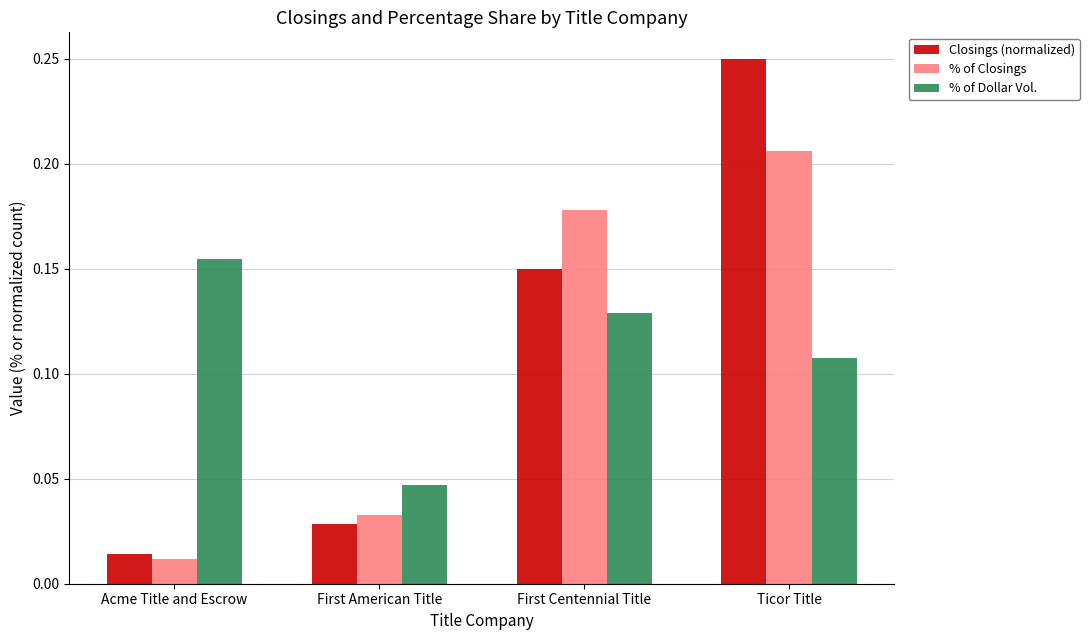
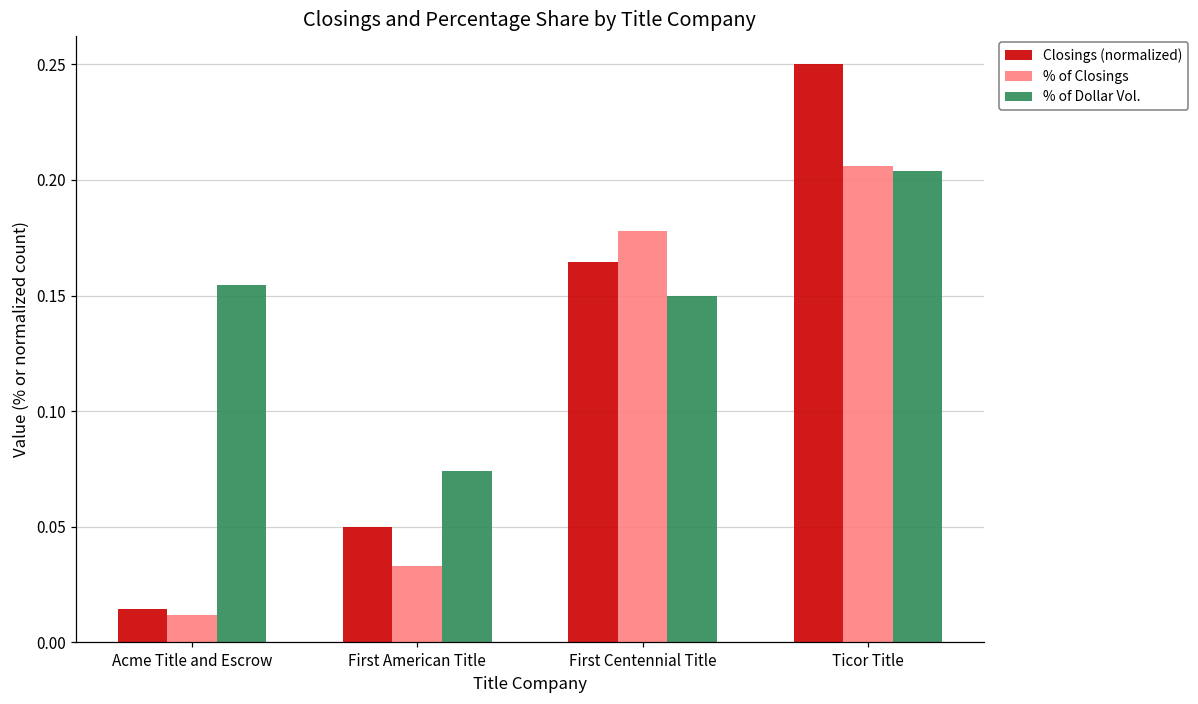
Closings (normalized), First American Title: 0.029 -> 0.050
% of Dollar Vol., First American Title: 0.047 -> 0.074
Closings (normalized), First Centennial Title: 0.150 -> 0.164
% of Dollar Vol., First Centennial Title: 0.129 -> 0.150
% of Dollar Vol., Ticor Title: 0.108 -> 0.204
